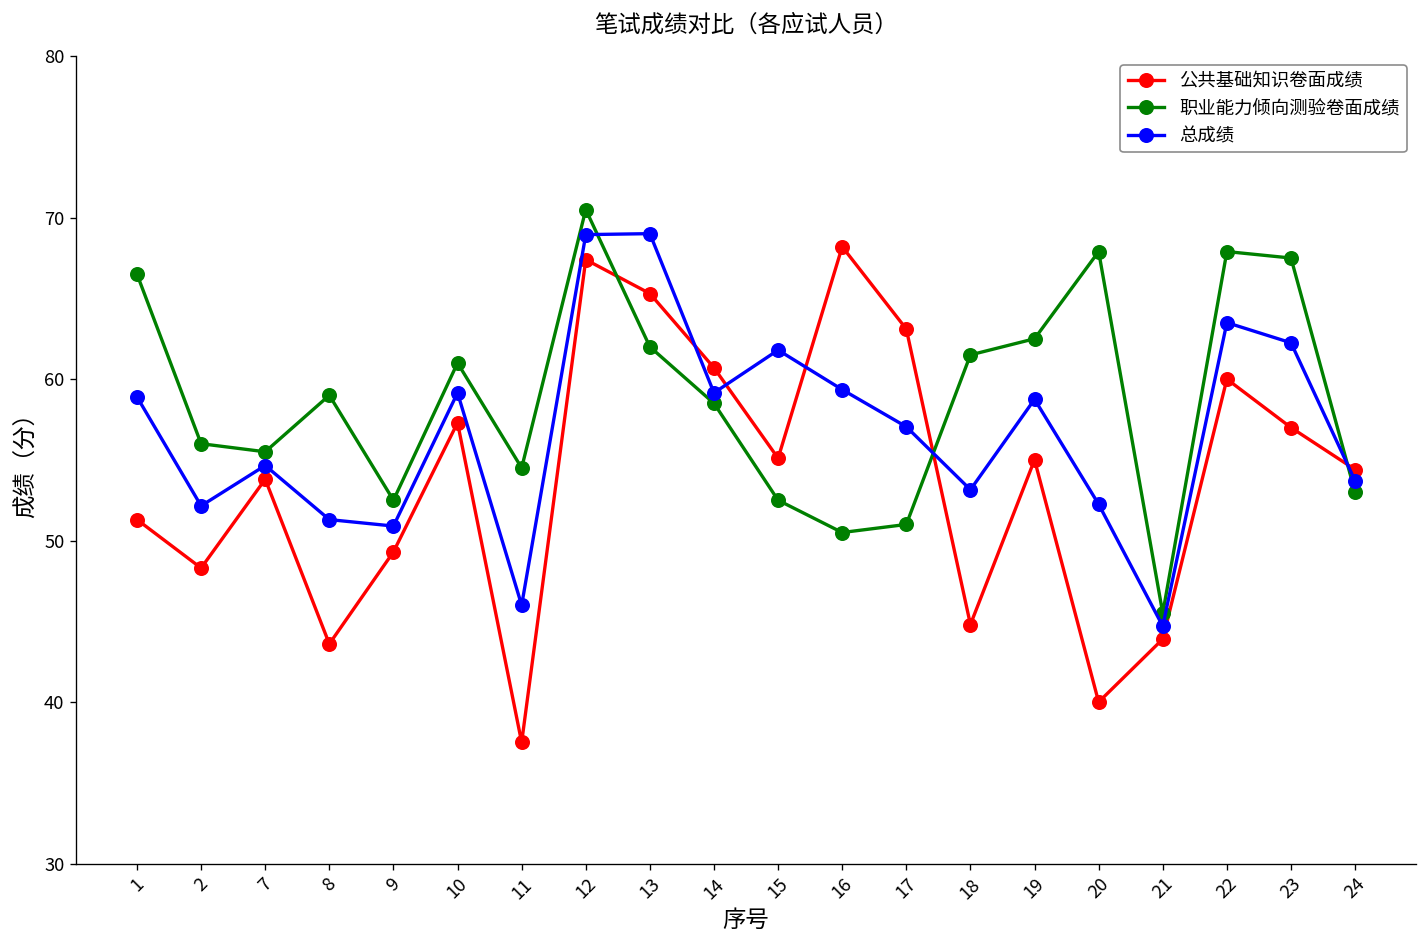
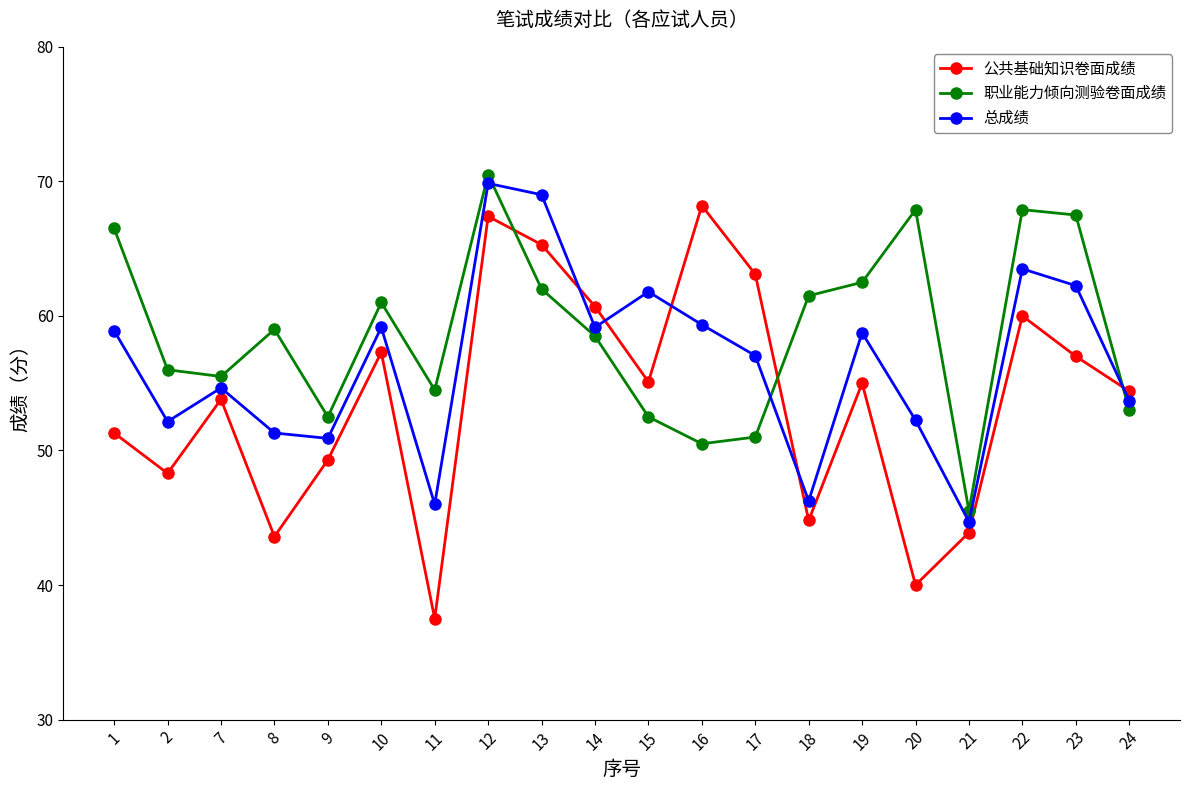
总成绩, 12: 69.0 -> 69.9
总成绩, 18: 53.2 -> 46.3
